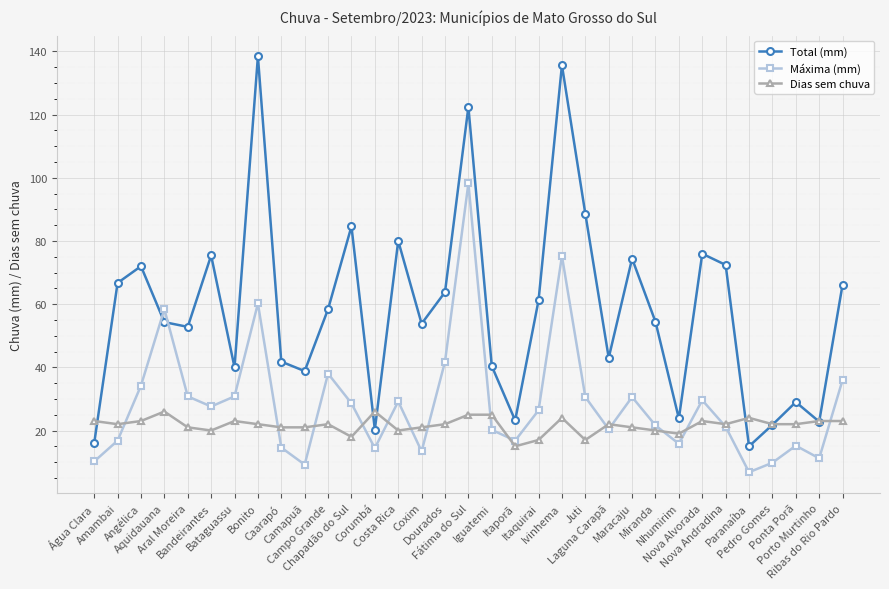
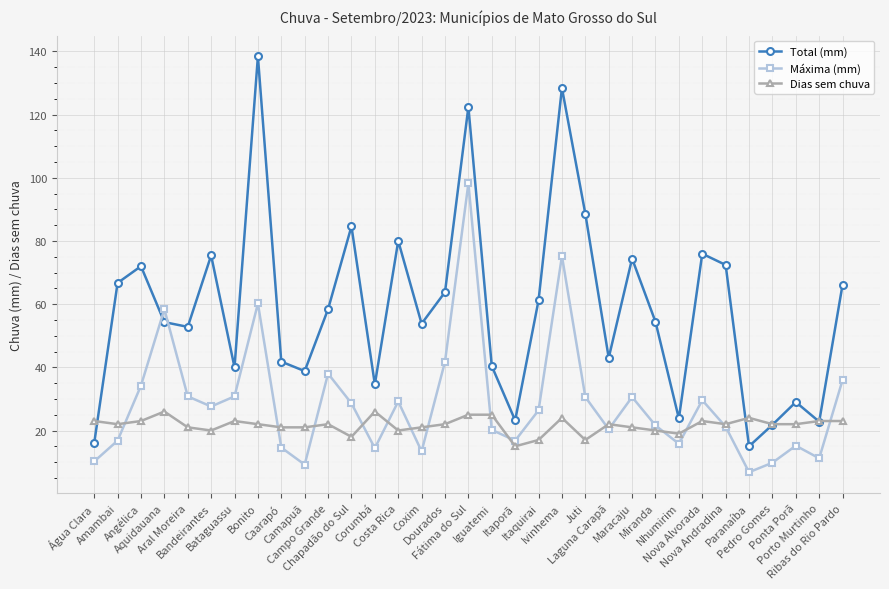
Total (mm), Corumbá: 20 -> 35
Total (mm), Ivinhema: 136 -> 128
